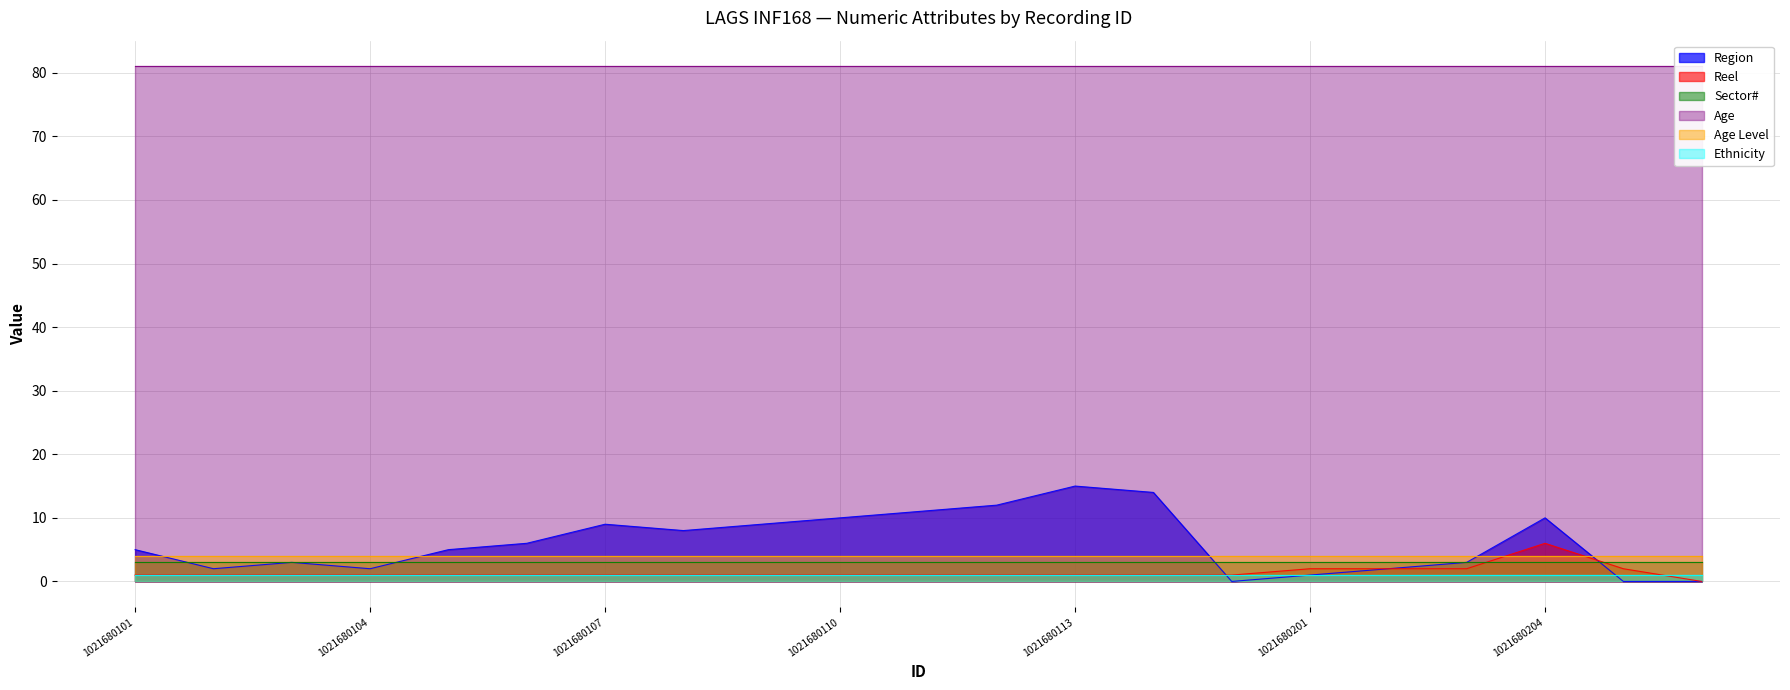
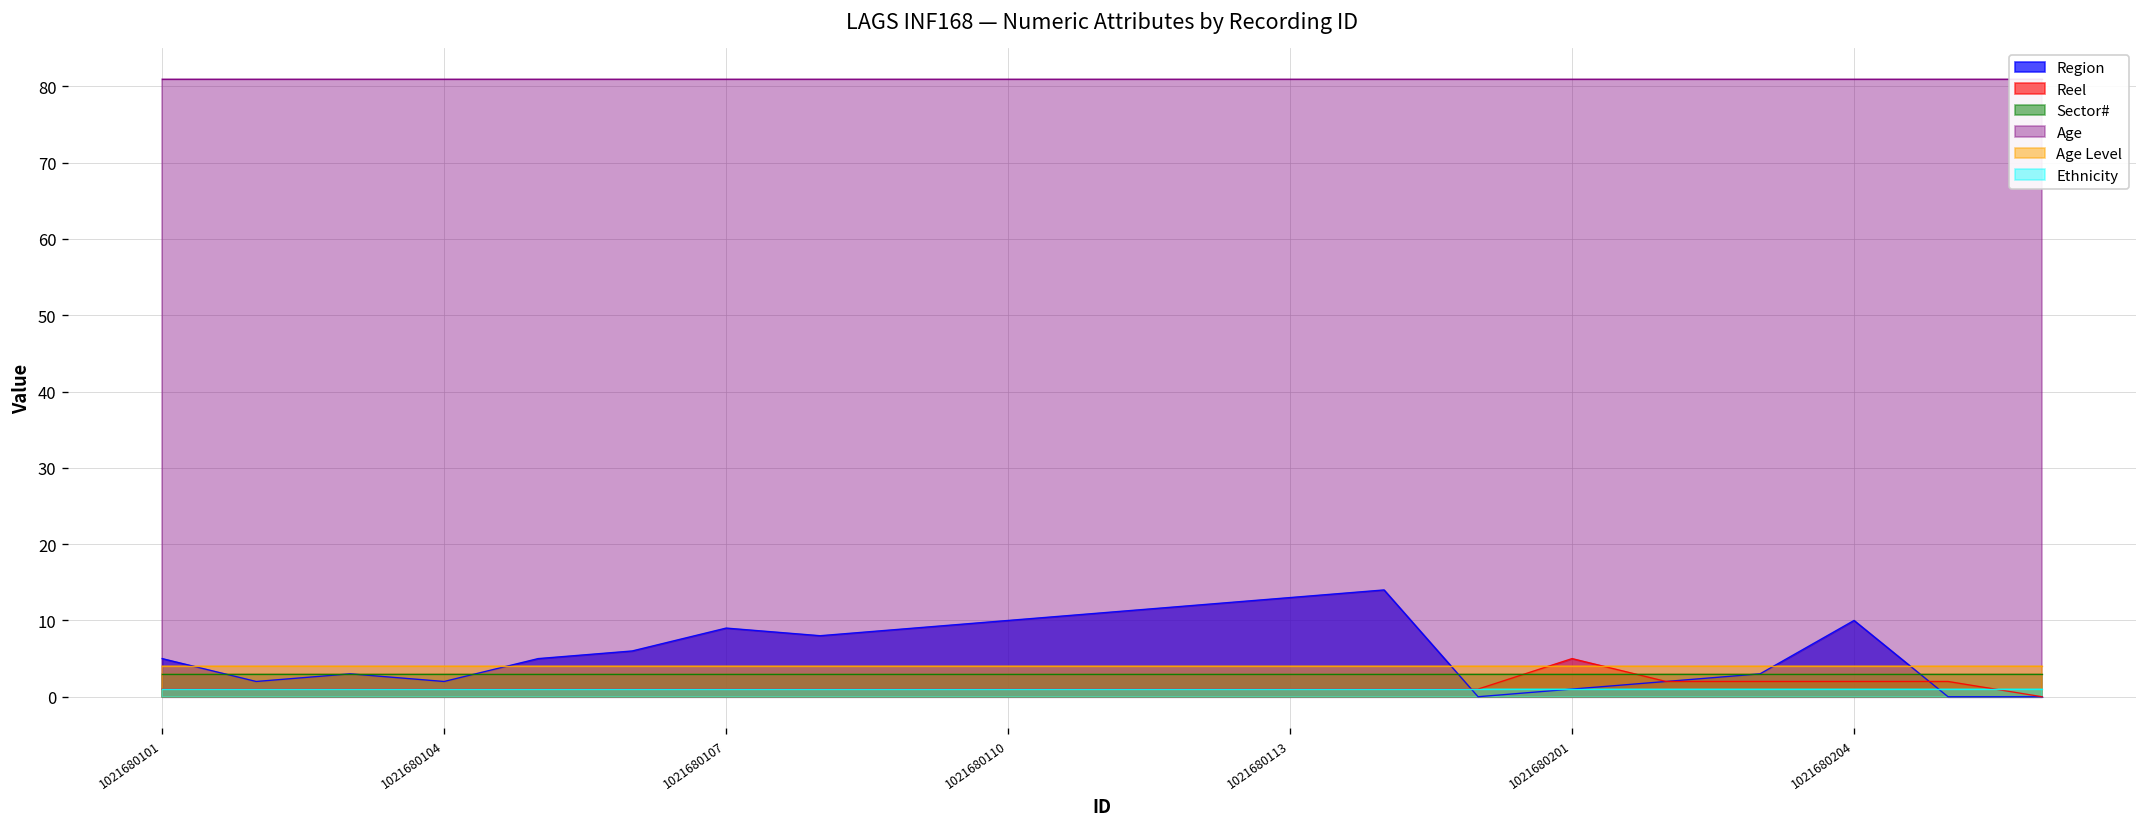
Region, 1021680113: 15 -> 13
Reel, 1021680201: 2 -> 5
Reel, 1021680204: 6 -> 2
